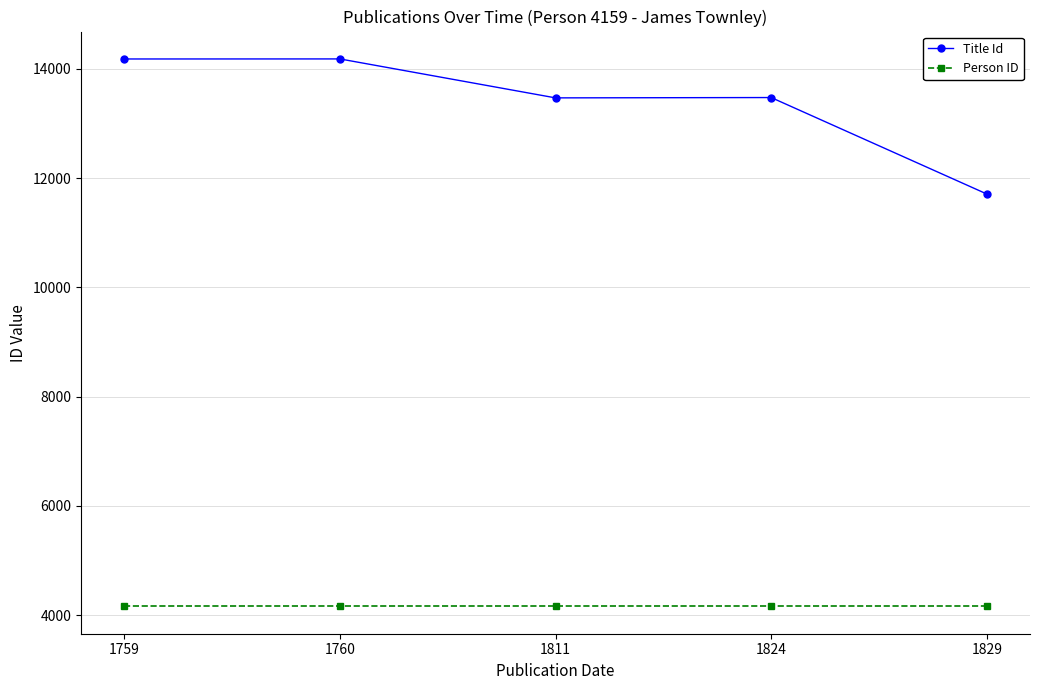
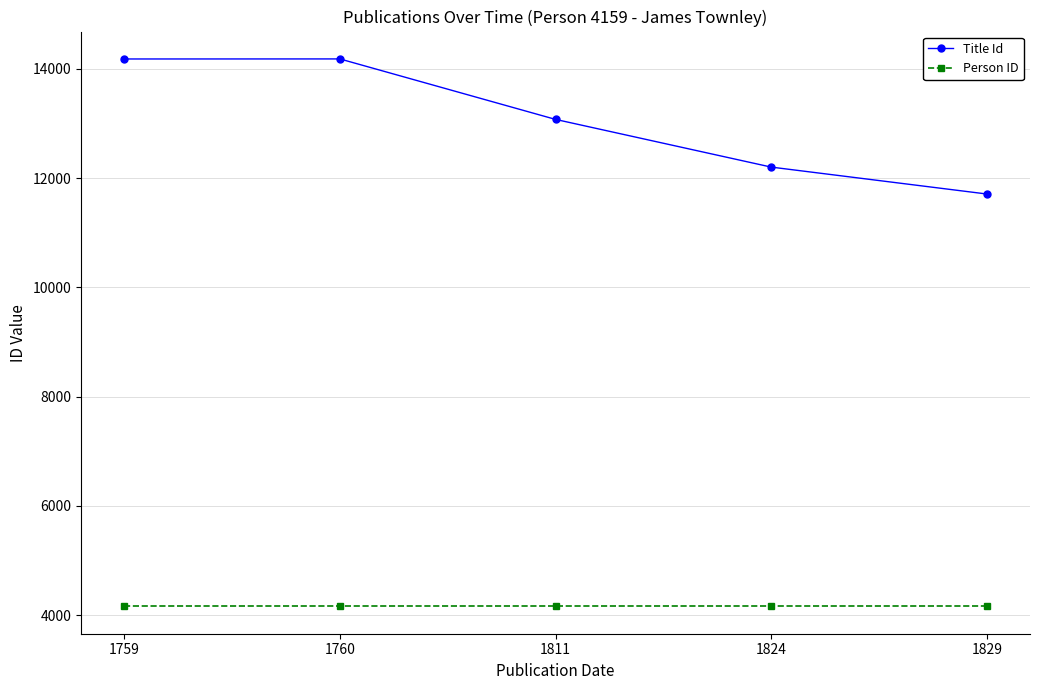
Title Id, 1811: 13500 -> 13100
Title Id, 1824: 13500 -> 12200
